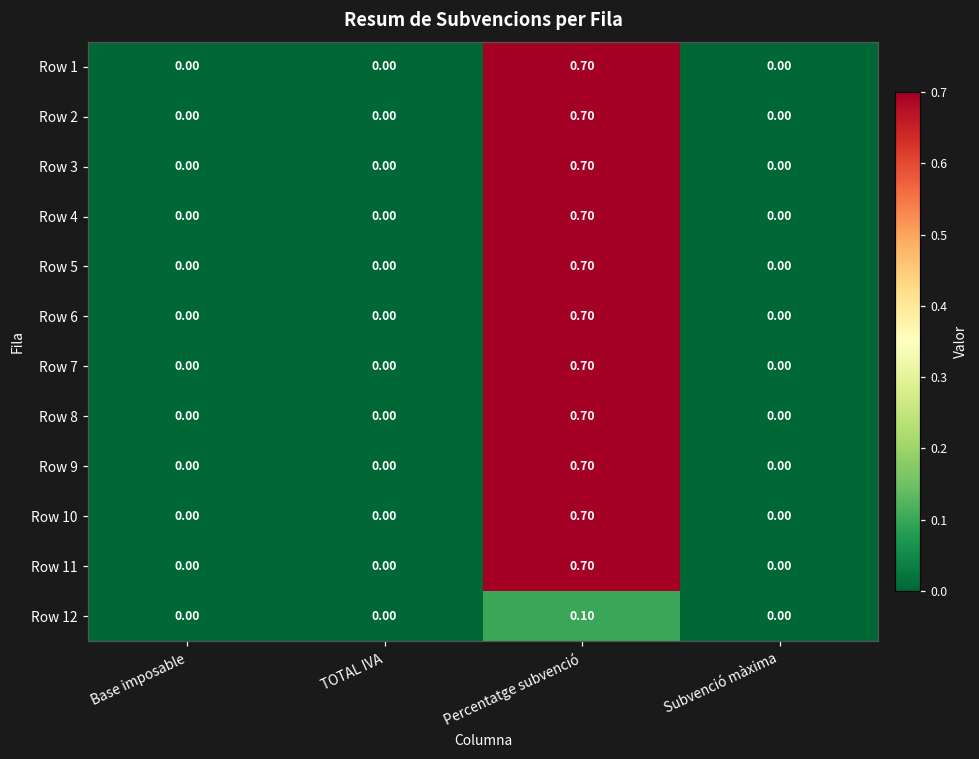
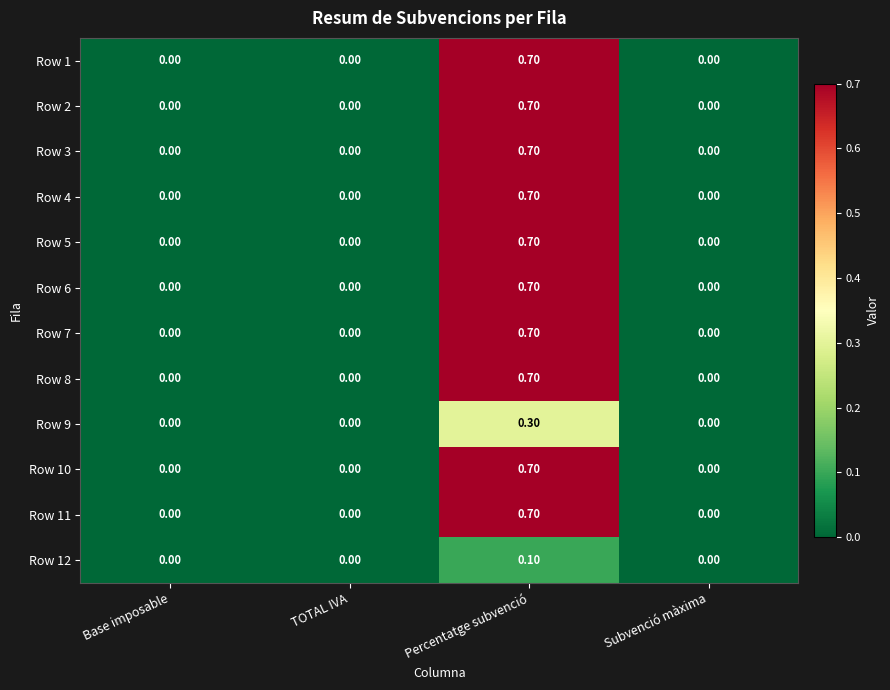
Row 9, Percentatge subvenció: 0.70 -> 0.30
